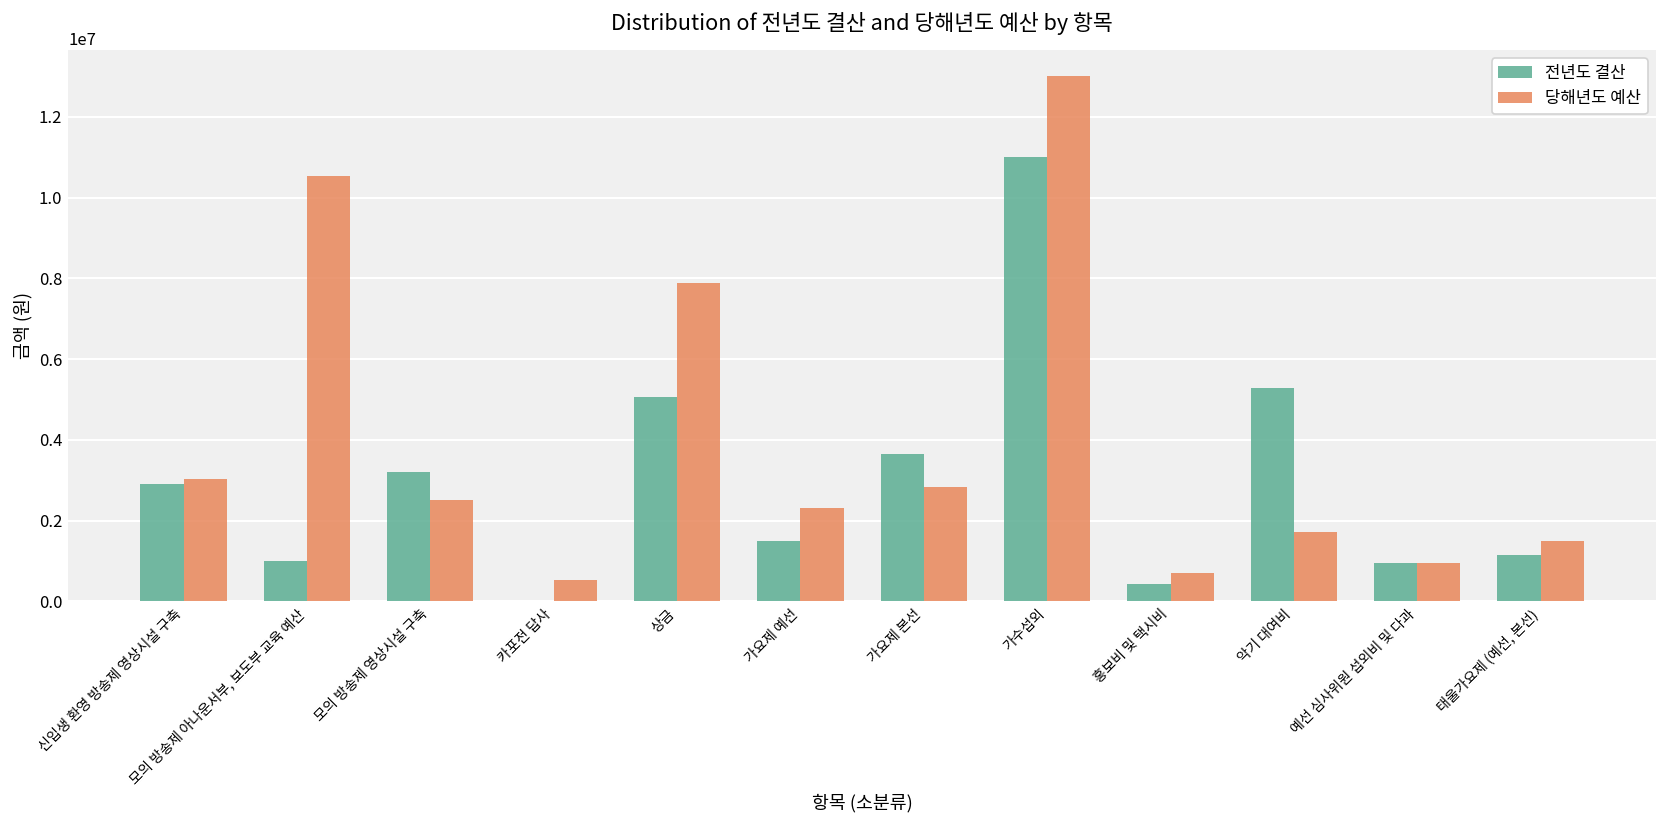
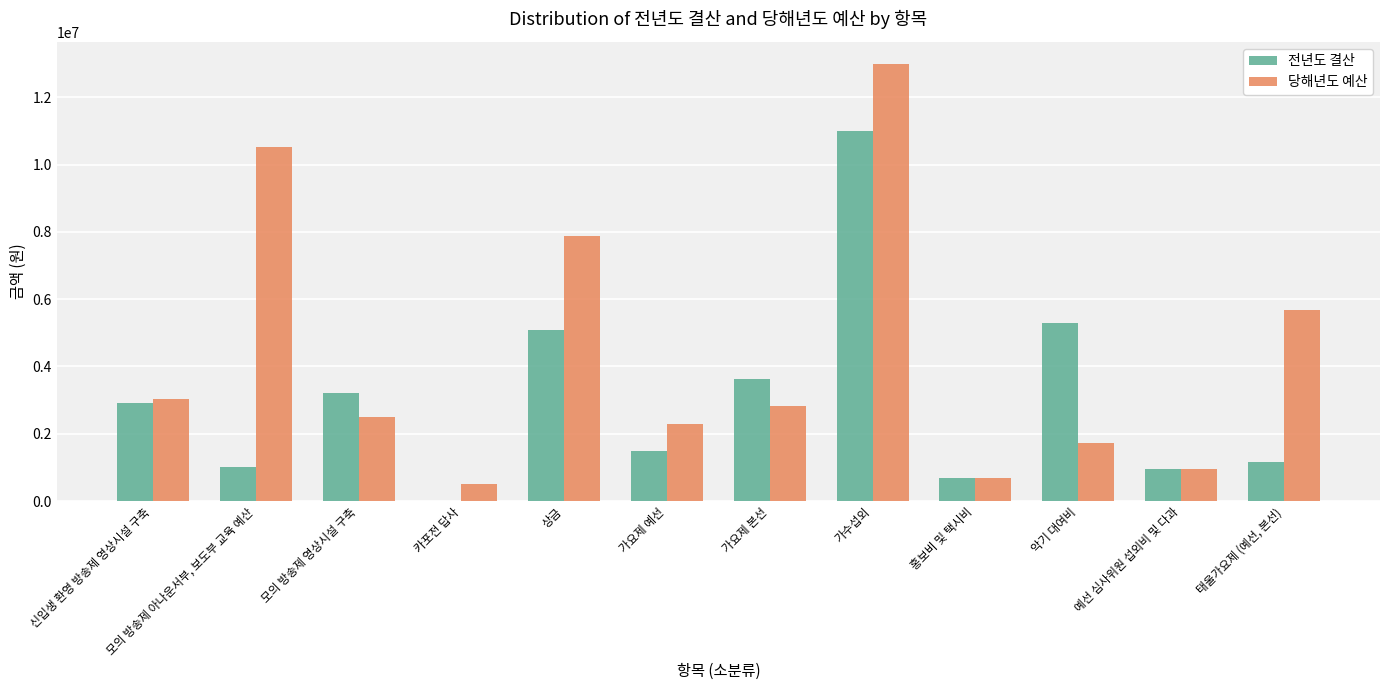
전년도 결산, 홍보비 및 택시비: 400000 -> 700000
당해년도 예산, 태울가요제 (예선, 본선): 1500000 -> 5700000
